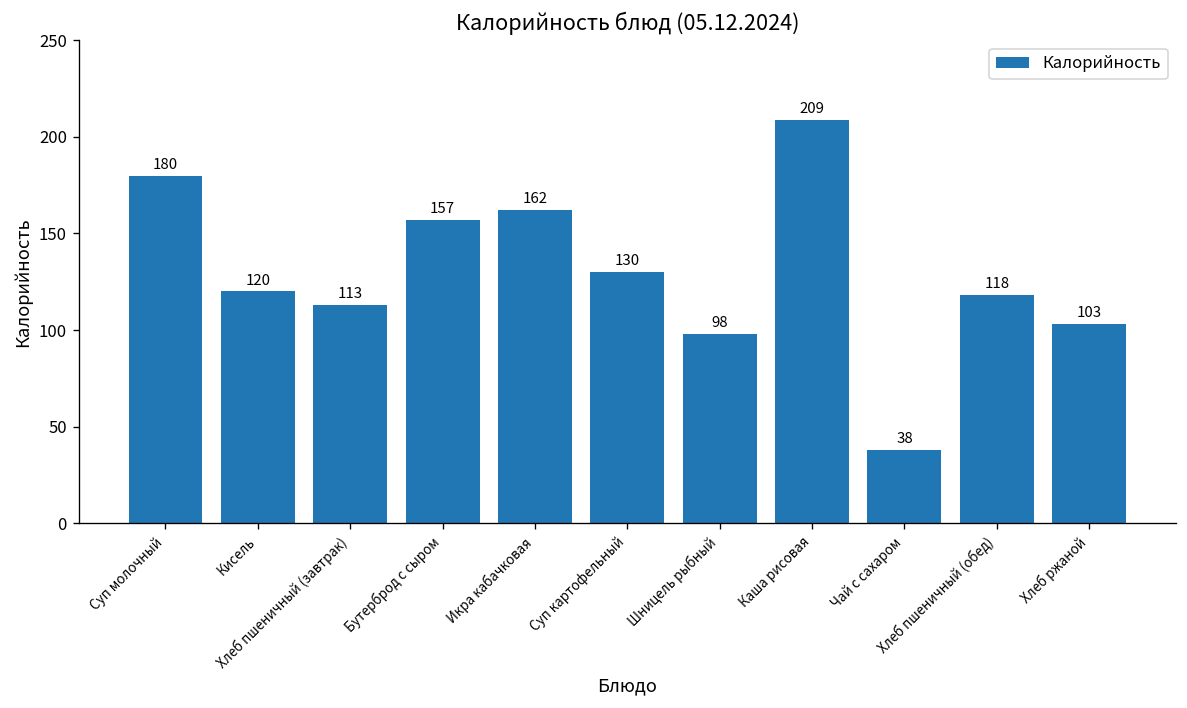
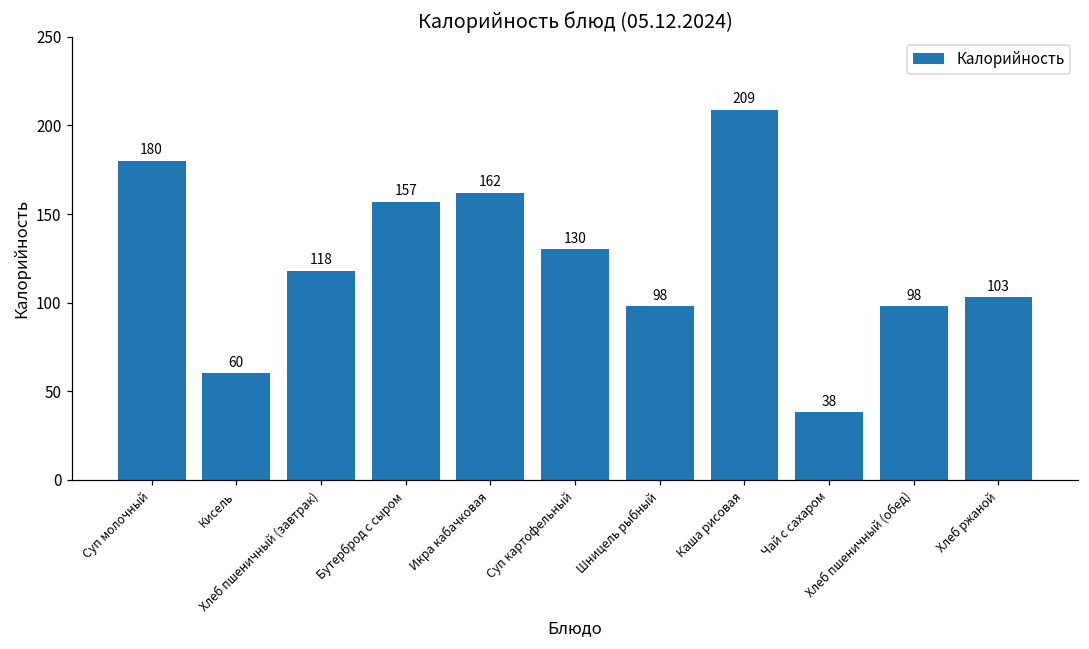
Кисель: 120 -> 60
Хлеб пшеничный (завтрак): 113 -> 118
Хлеб пшеничный (обед): 118 -> 98
